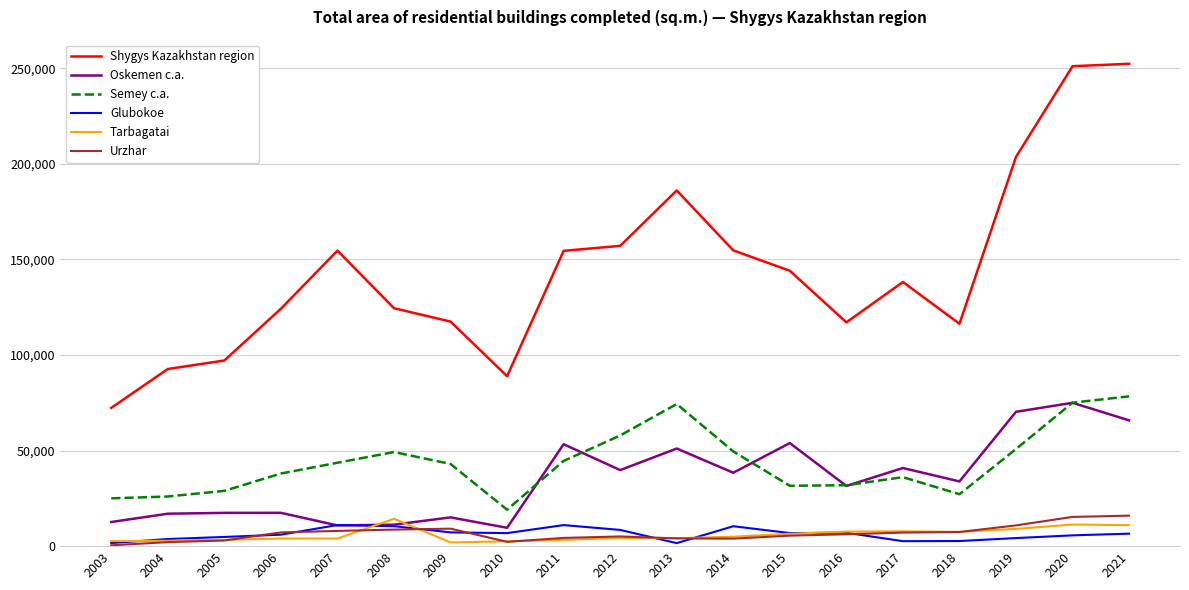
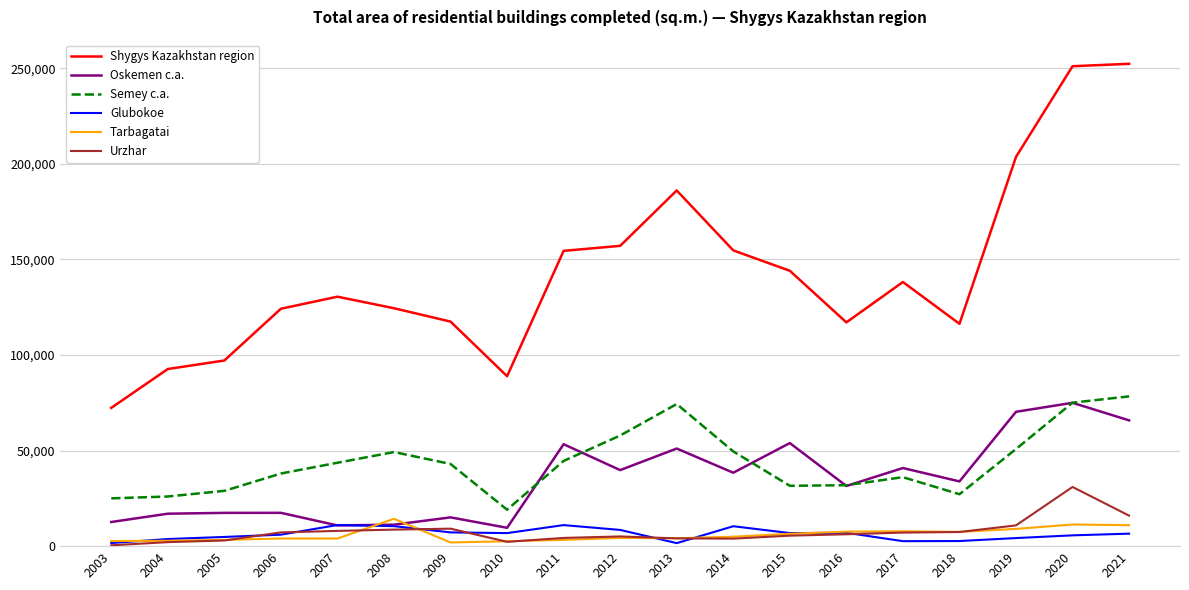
Shygys Kazakhstan region, 2007: 155,000 -> 131,000
Urzhar, 2020: 15,000 -> 31,000
